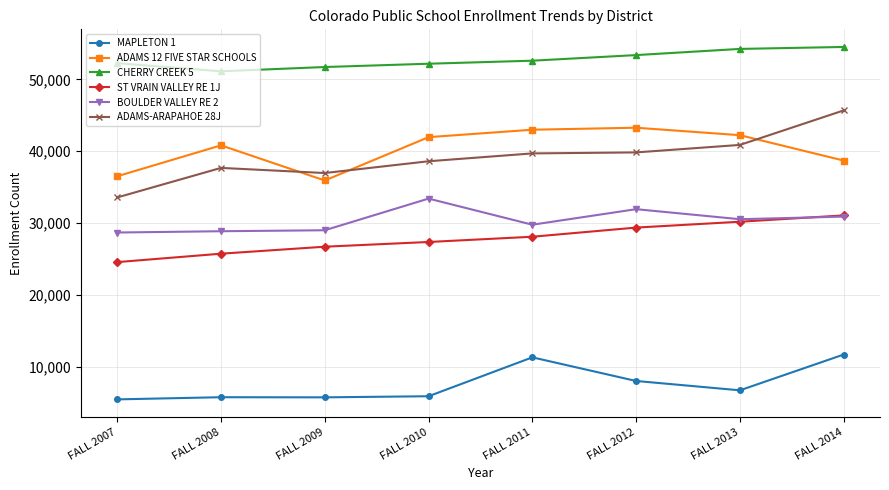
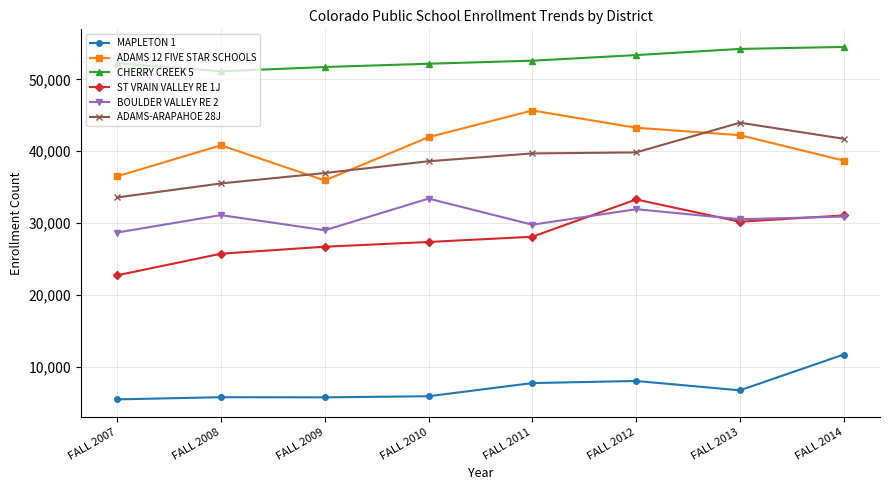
ST VRAIN VALLEY RE 1J, FALL 2007: 25,000 -> 23,000
BOULDER VALLEY RE 2, FALL 2008: 29,000 -> 31,000
ADAMS-ARAPAHOE 28J, FALL 2008: 38,000 -> 36,000
MAPLETON 1, FALL 2011: 11,000 -> 8,000
ADAMS 12 FIVE STAR SCHOOLS, FALL 2011: 43,000 -> 46,000
ST VRAIN VALLEY RE 1J, FALL 2012: 29,000 -> 33,000
ADAMS-ARAPAHOE 28J, FALL 2013: 41,000 -> 44,000
ADAMS-ARAPAHOE 28J, FALL 2014: 46,000 -> 42,000
